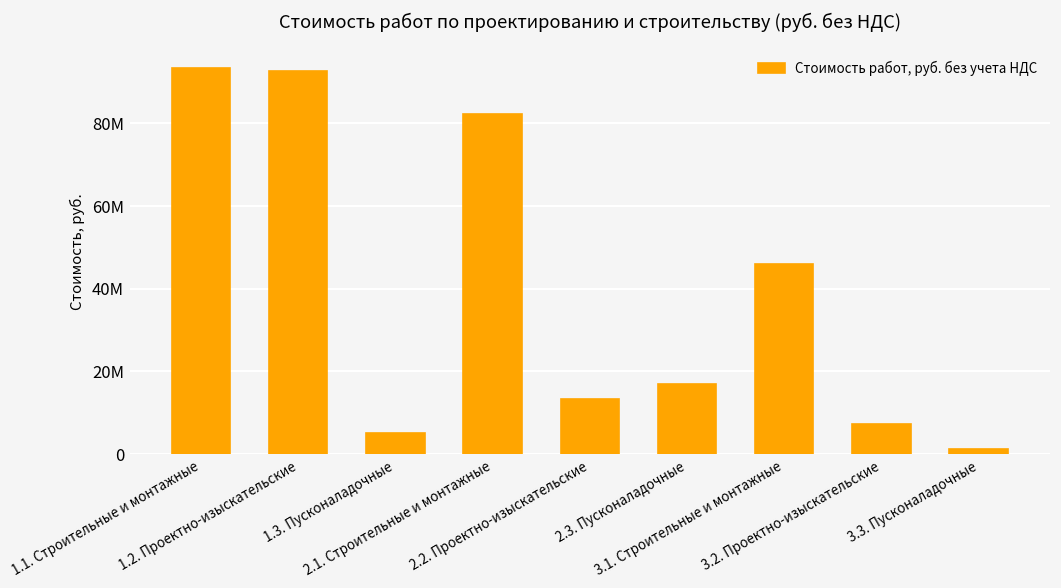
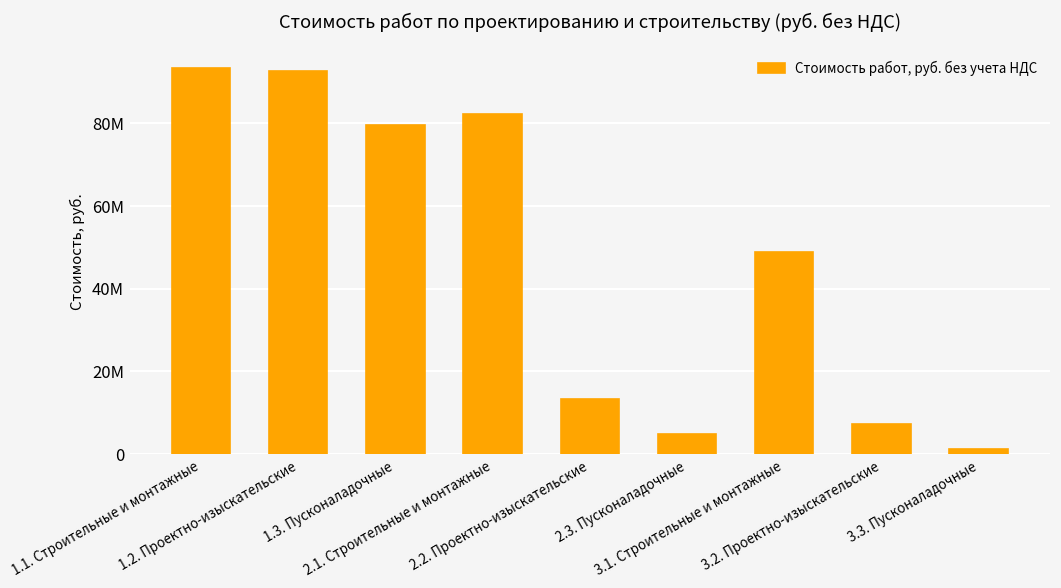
1.3. Пусконаладочные: 5000000 -> 79000000
2.3. Пусконаладочные: 17000000 -> 5000000
3.1. Строительные и монтажные: 46000000 -> 49000000
